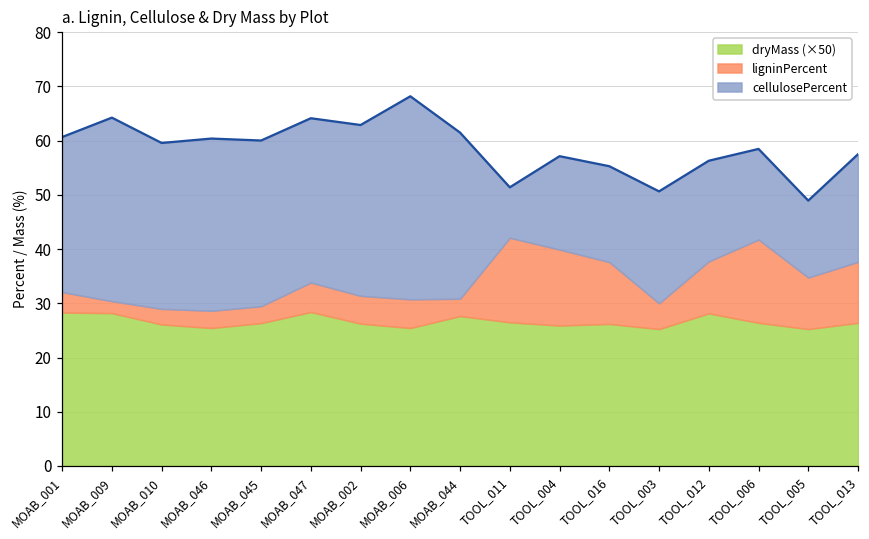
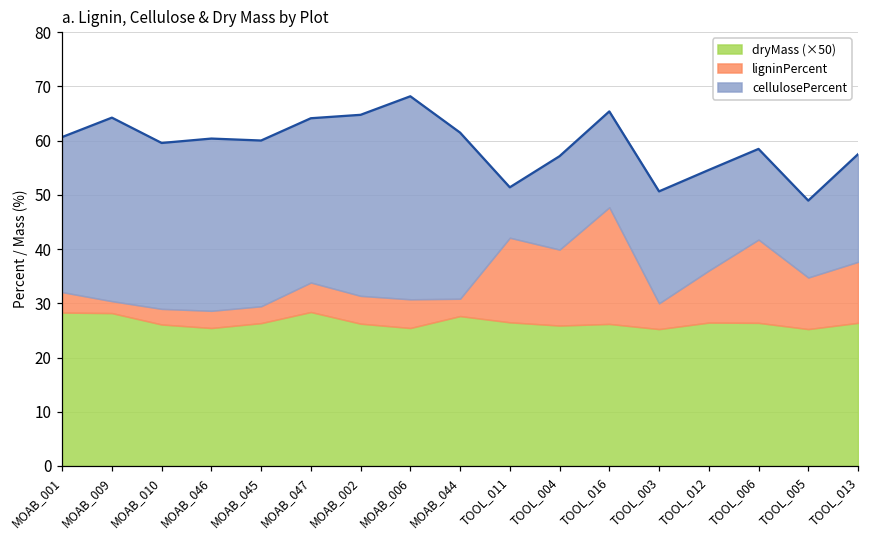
cellulosePercent, MOAB_002: 32 -> 33
ligninPercent, TOOL_016: 11 -> 22
dryMass (×50), TOOL_012: 28 -> 26
